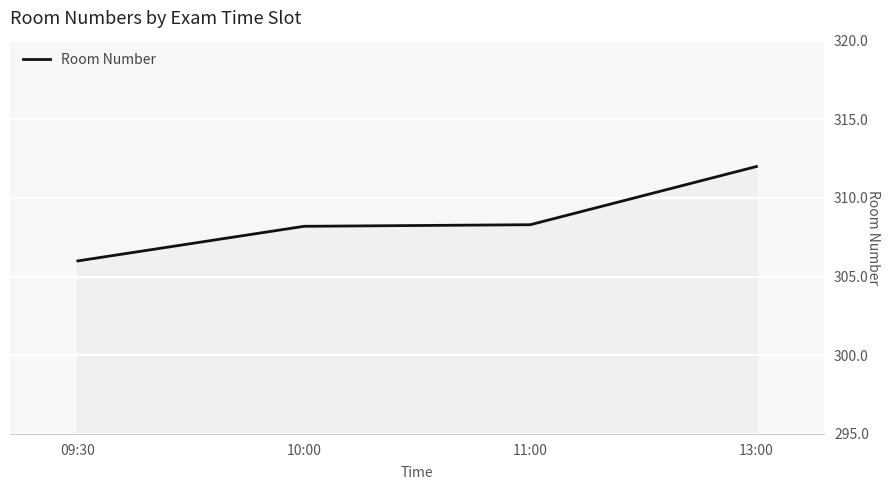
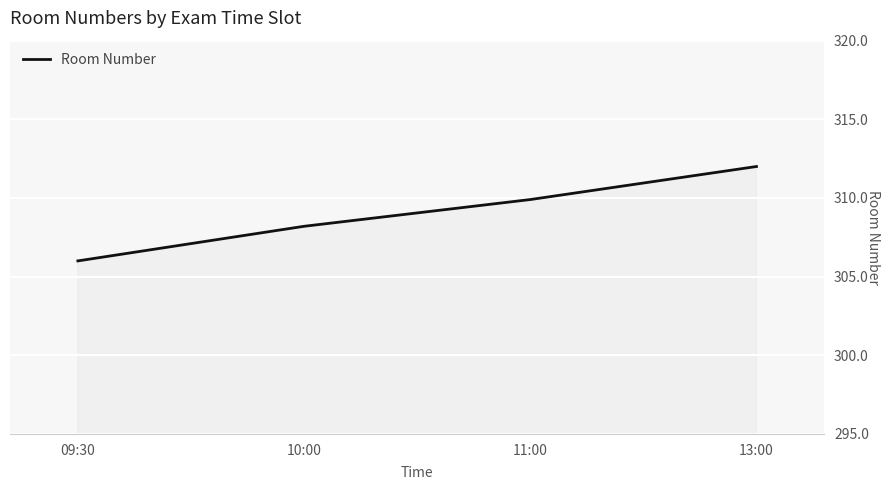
11:00: 308.3 -> 309.9
